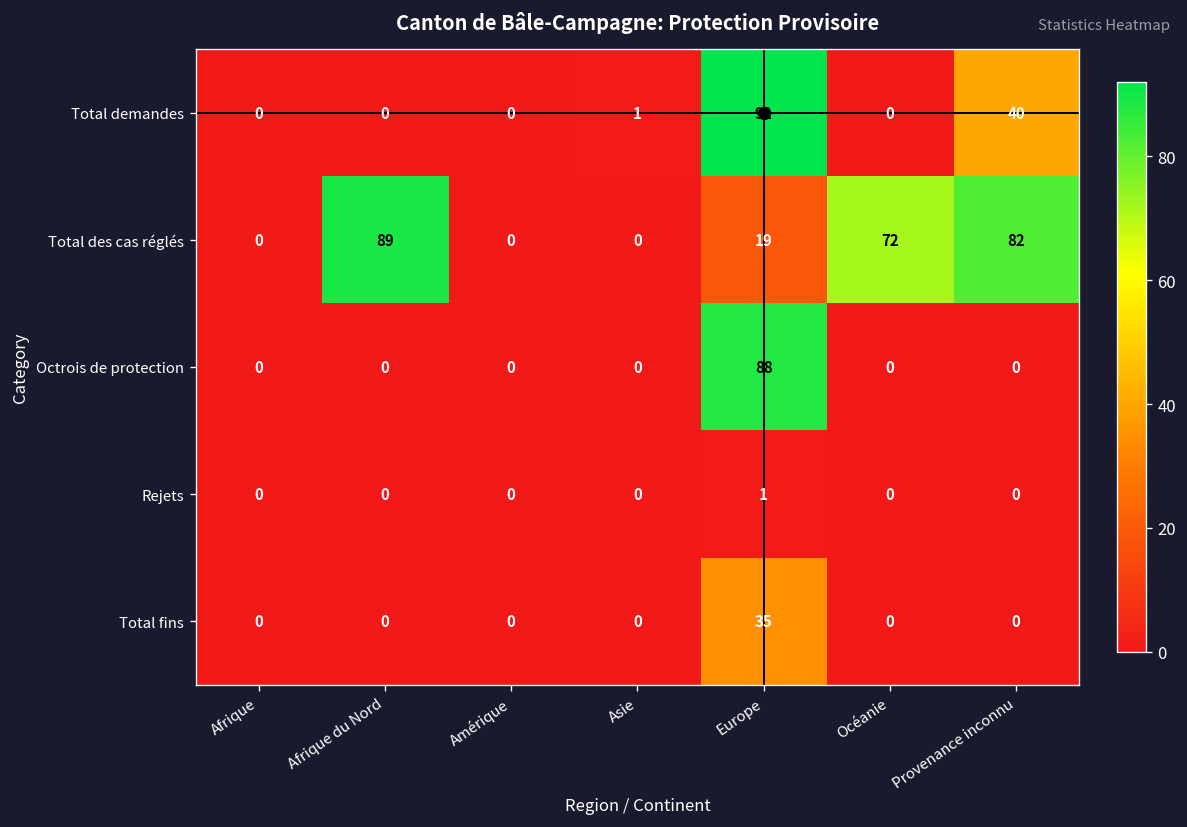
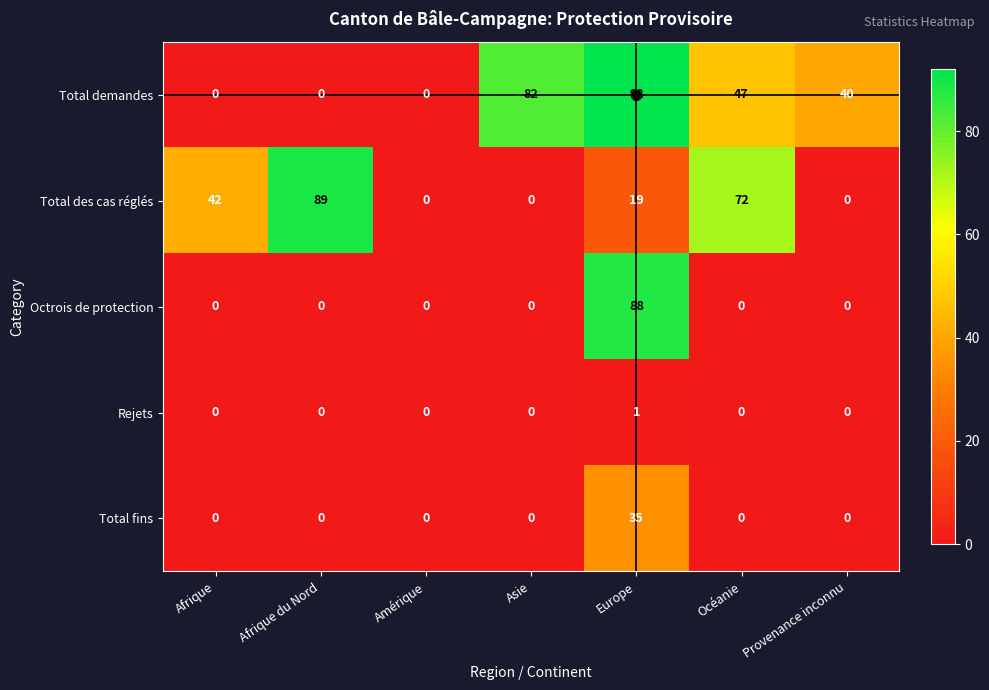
Total demandes, Asie: 1 -> 82
Total demandes, Océanie: 0 -> 47
Total des cas réglés, Afrique: 0 -> 42
Total des cas réglés, Provenance inconnu: 82 -> 0
